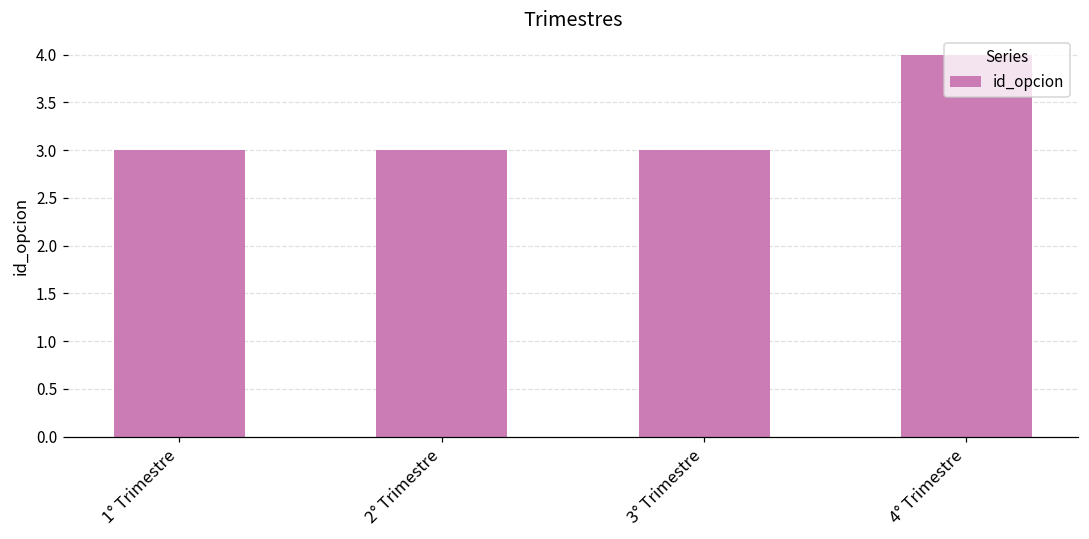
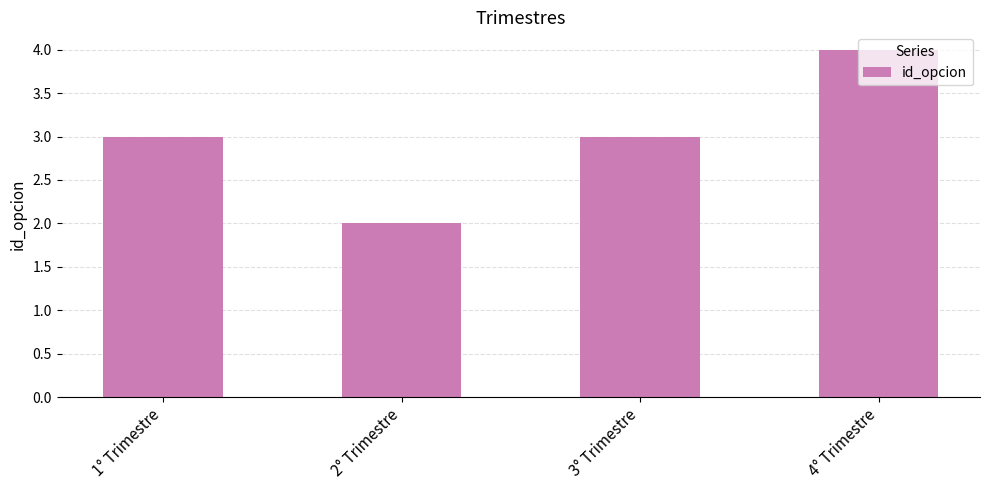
2° Trimestre: 3 -> 2
